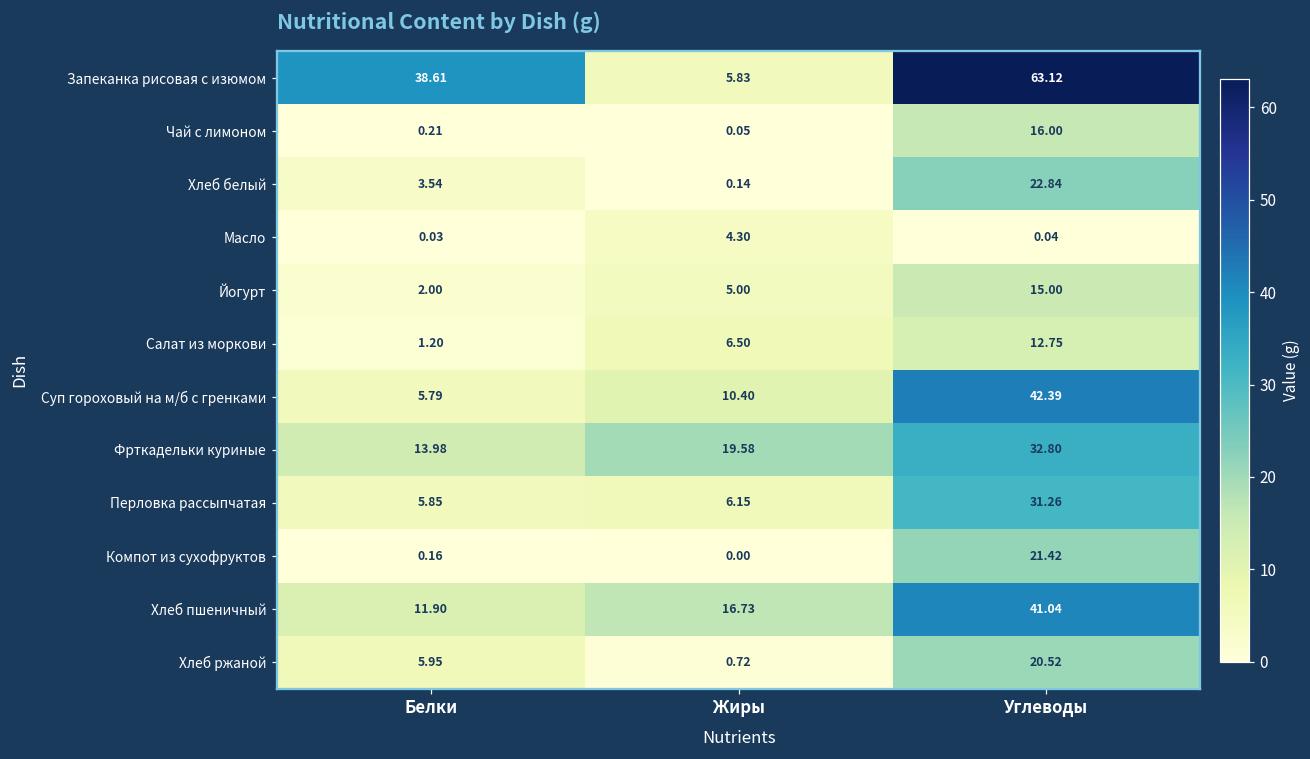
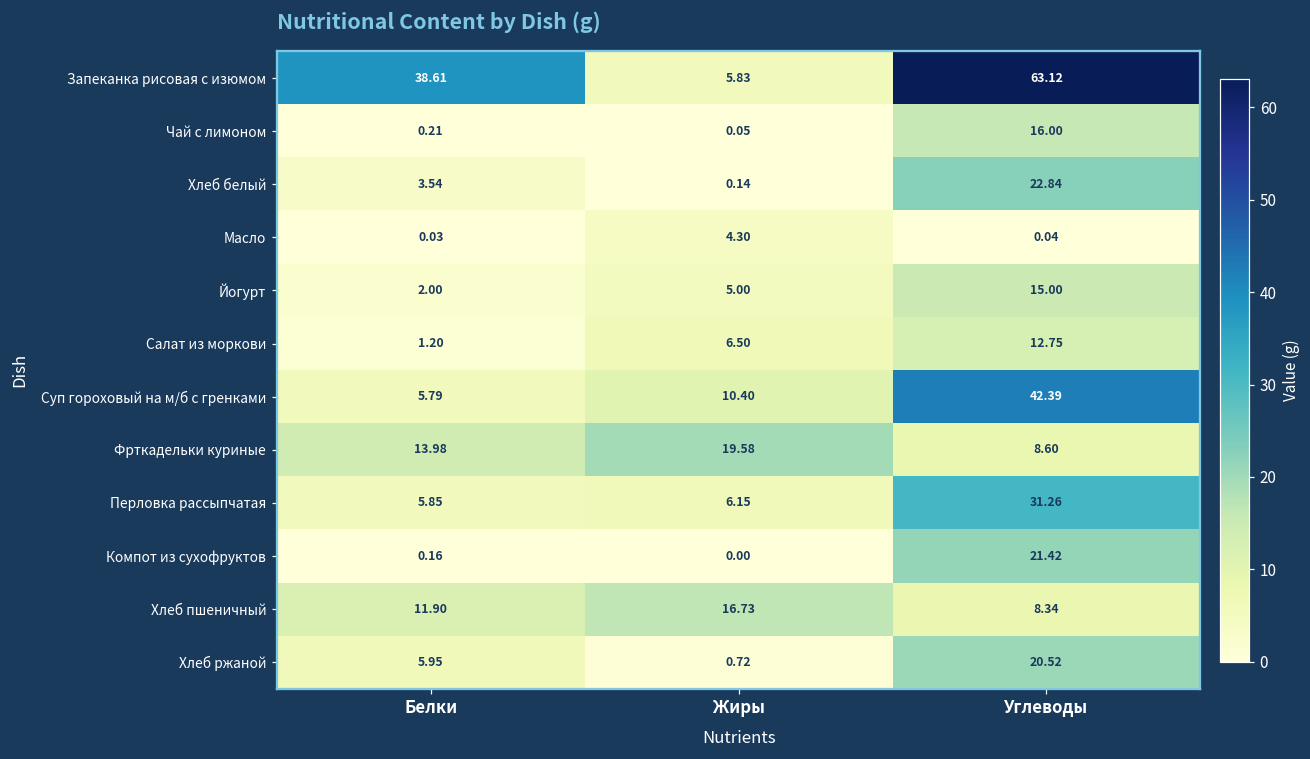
Фрткадельки куриные, Углеводы: 32.80 -> 8.60
Хлеб пшеничный, Углеводы: 41.04 -> 8.34
